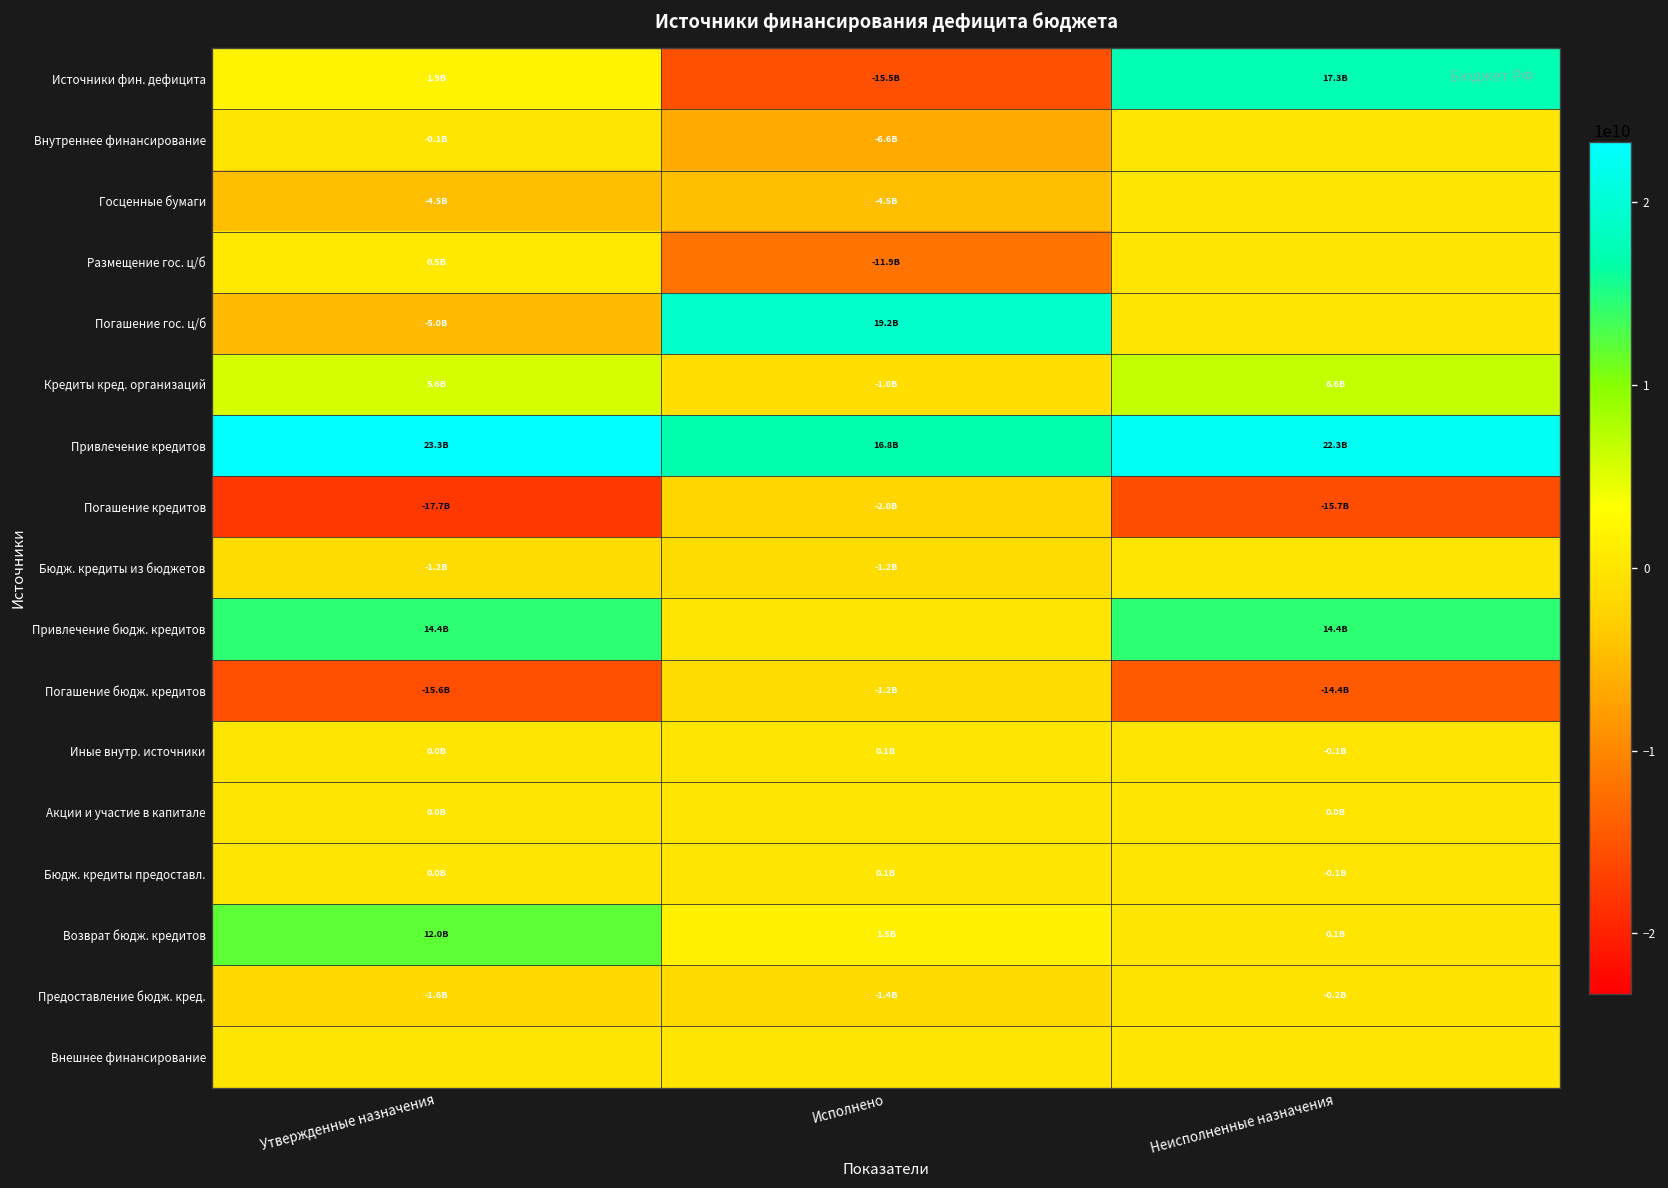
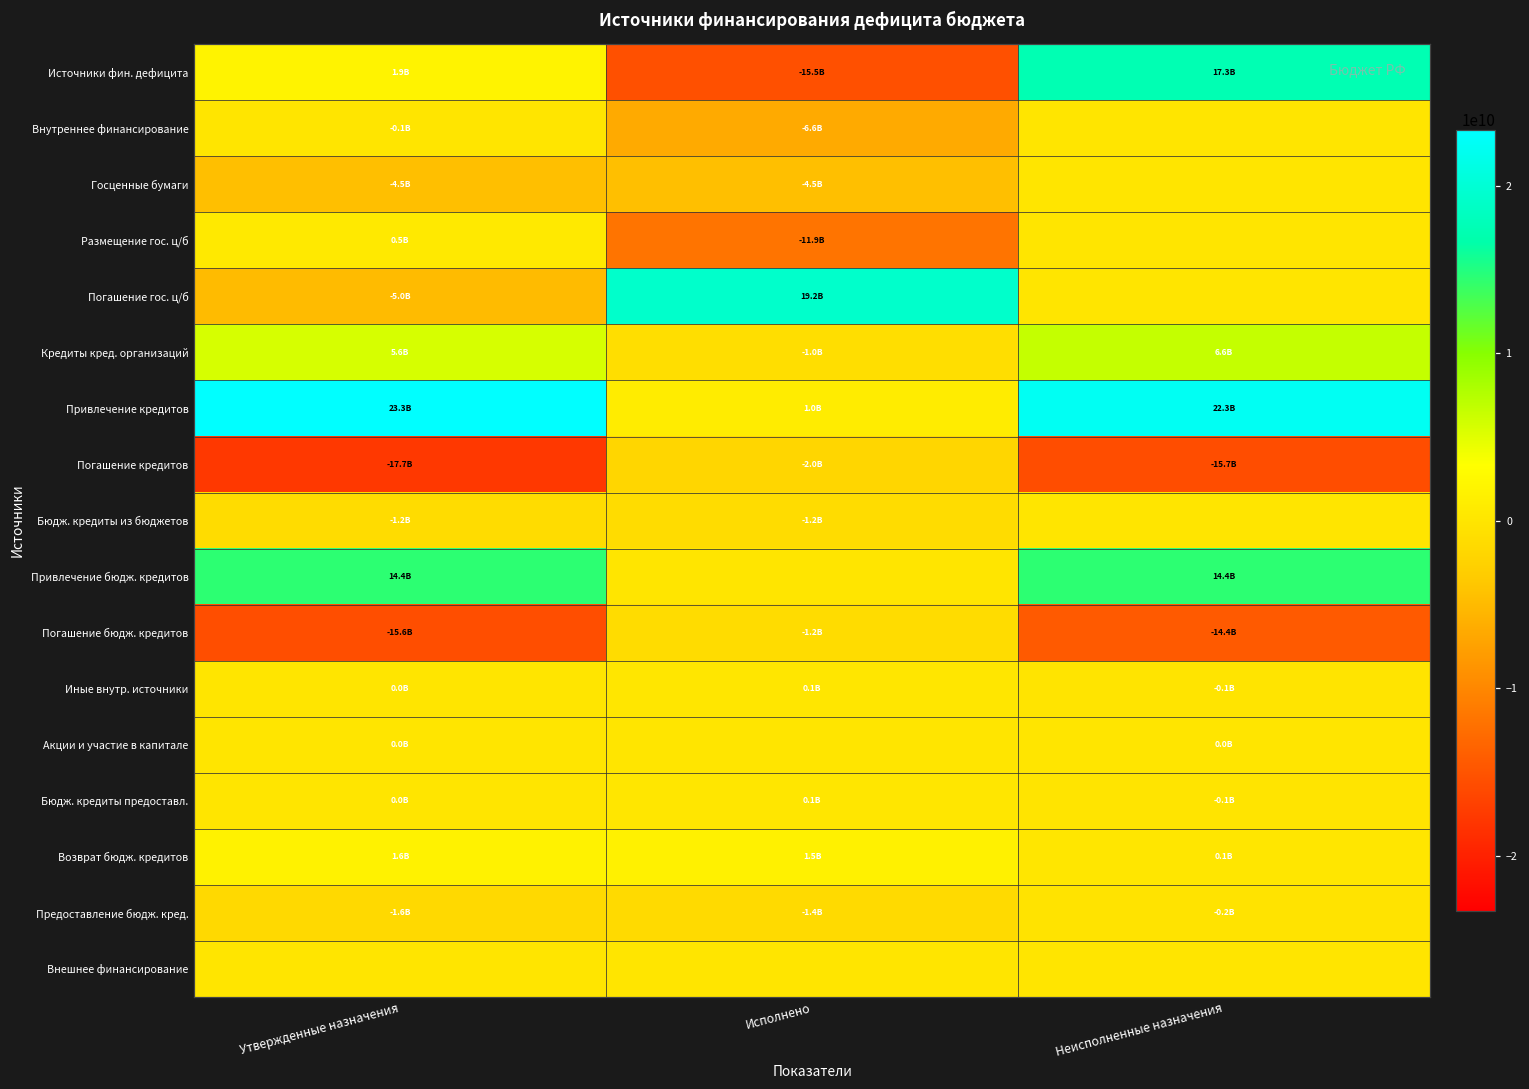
Привлечение кредитов, Исполнено: 16.8B -> 1.0B
Возврат бюдж. кредитов, Утвержденные назначения: 12.0B -> 1.6B
